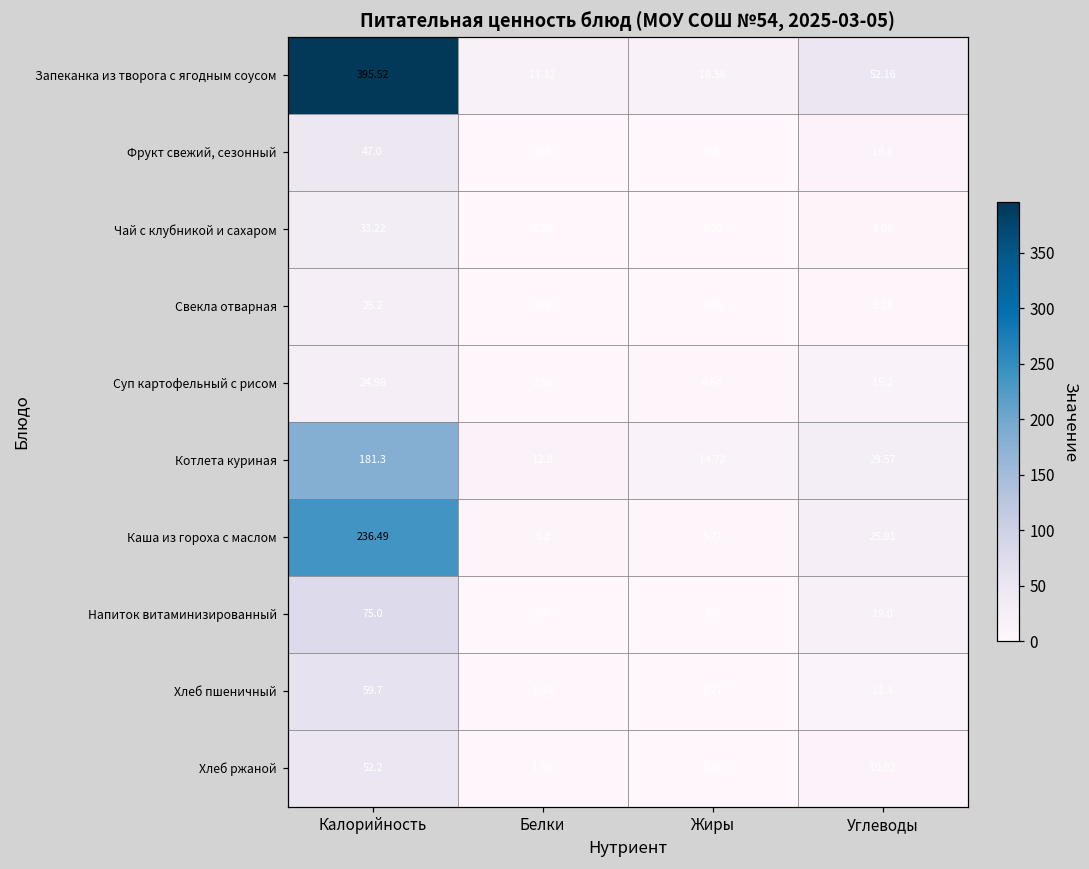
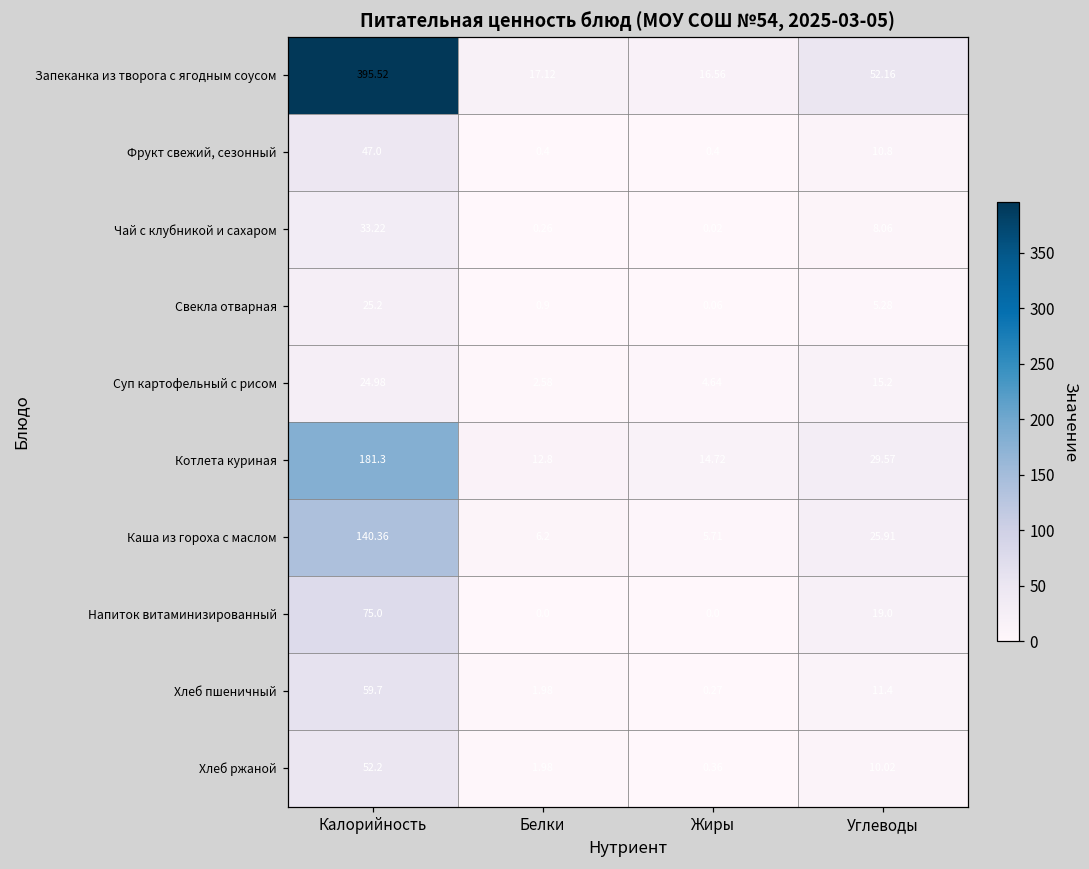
Каша из гороха с маслом, Калорийность: 236.49 -> 140.36
